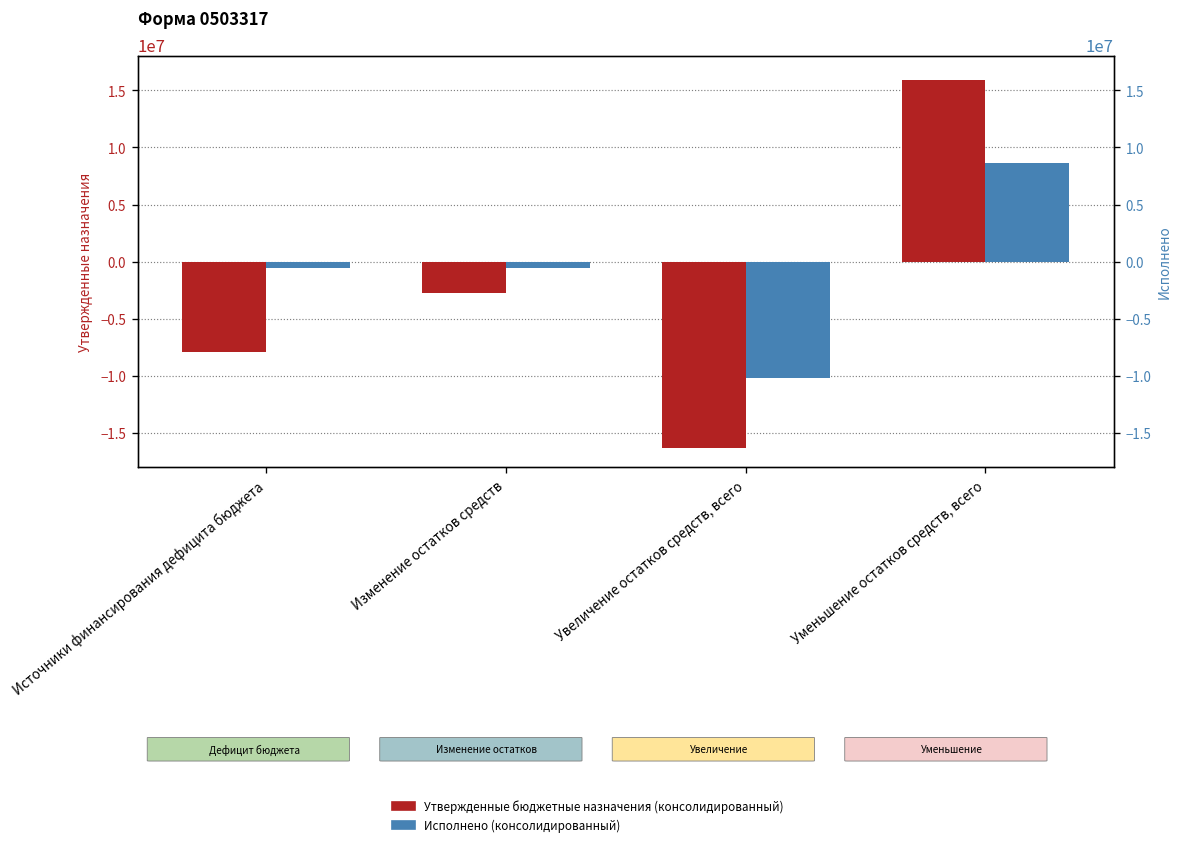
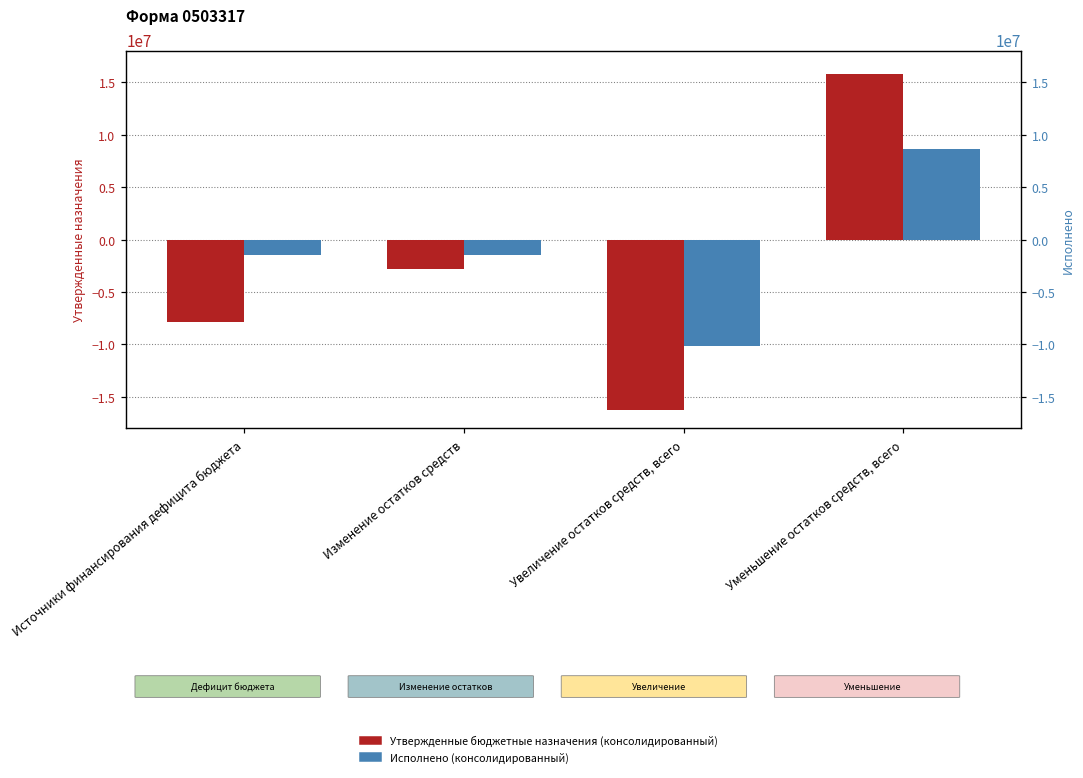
Исполнено (консолидированный), Источники финансирования дефицита бюджета: -1000000 -> -2000000
Исполнено (консолидированный), Изменение остатков средств: -1000000 -> -2000000
